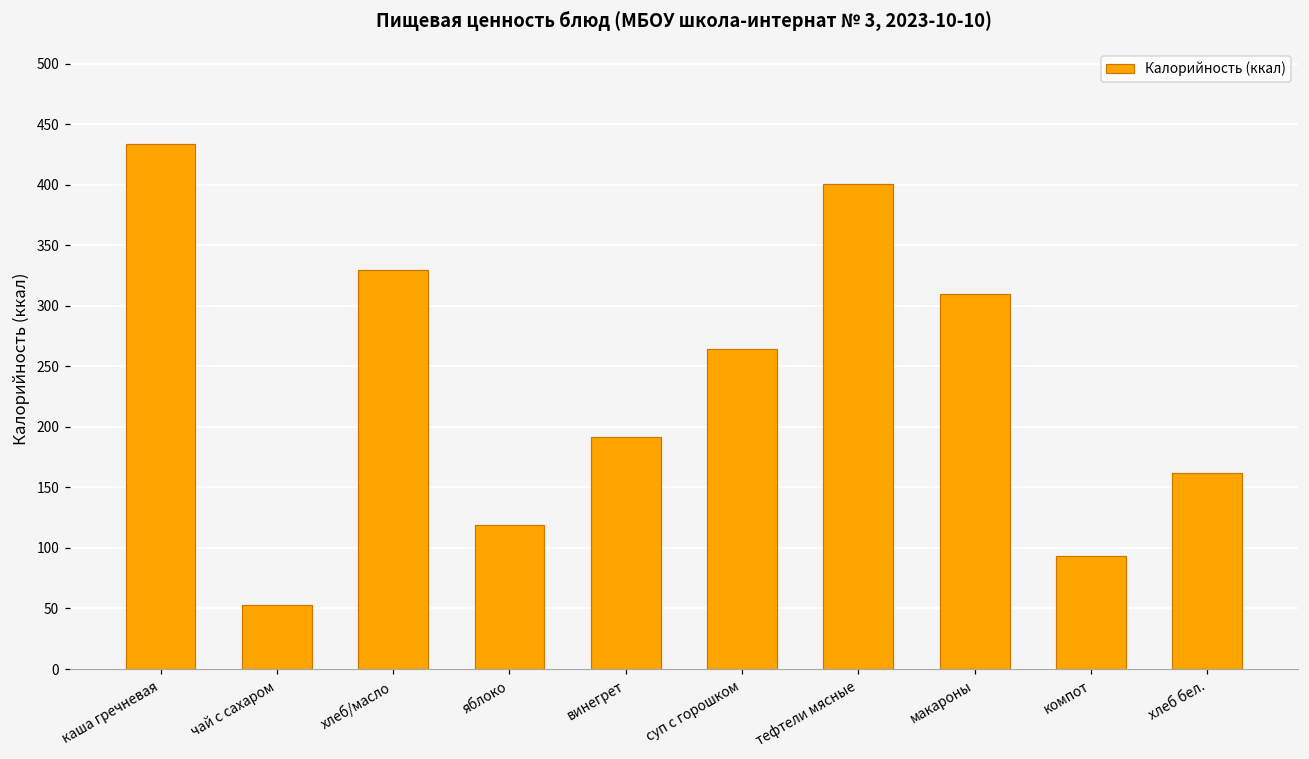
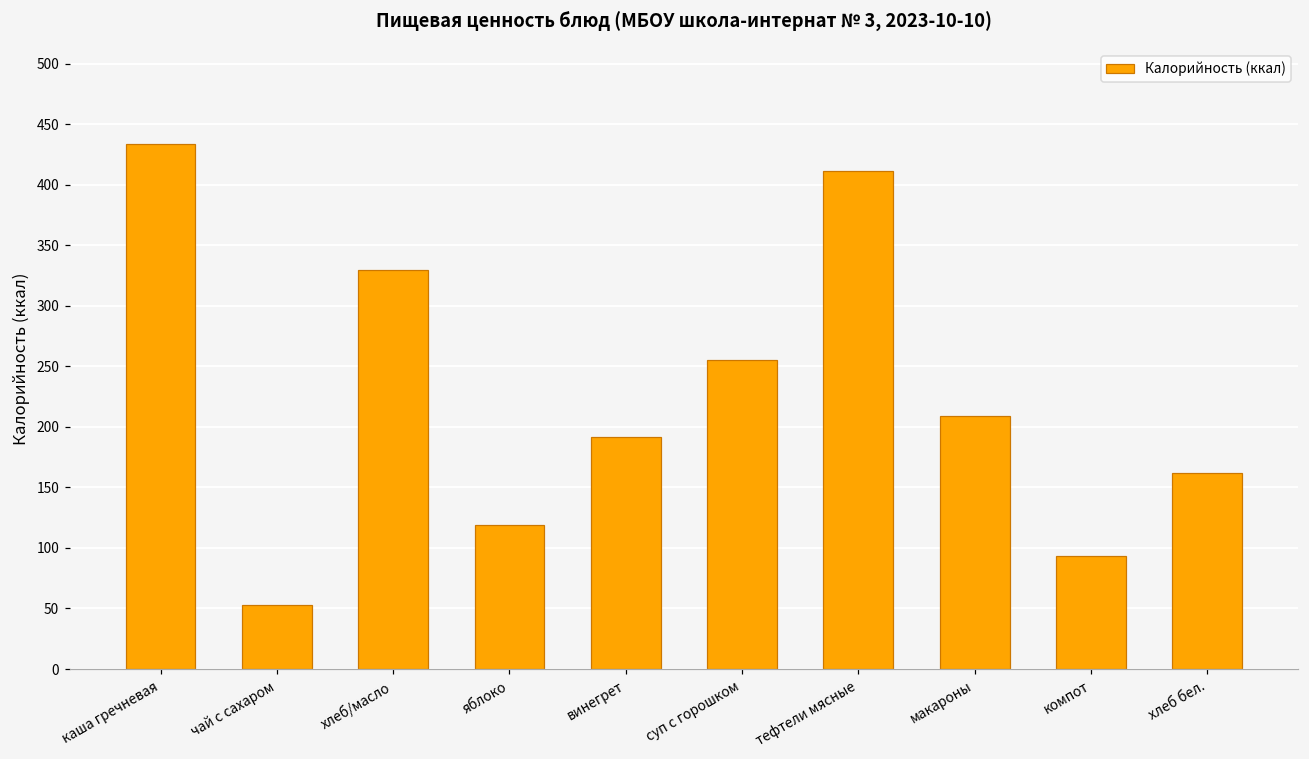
суп с горошком: 264 -> 255
тефтели мясные: 401 -> 411
макароны: 310 -> 209
